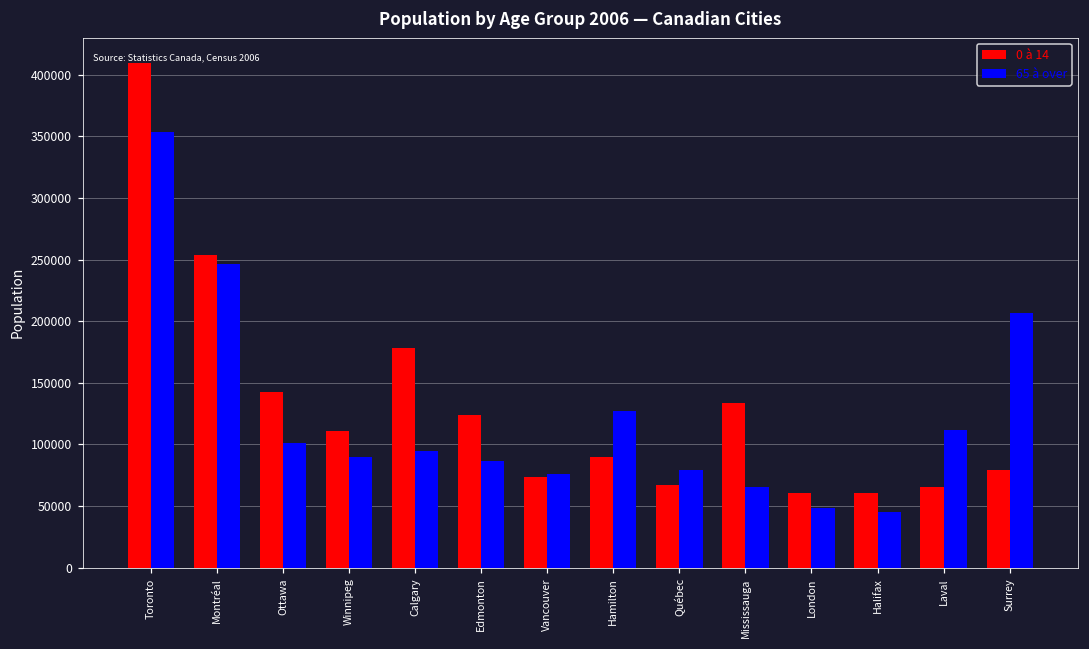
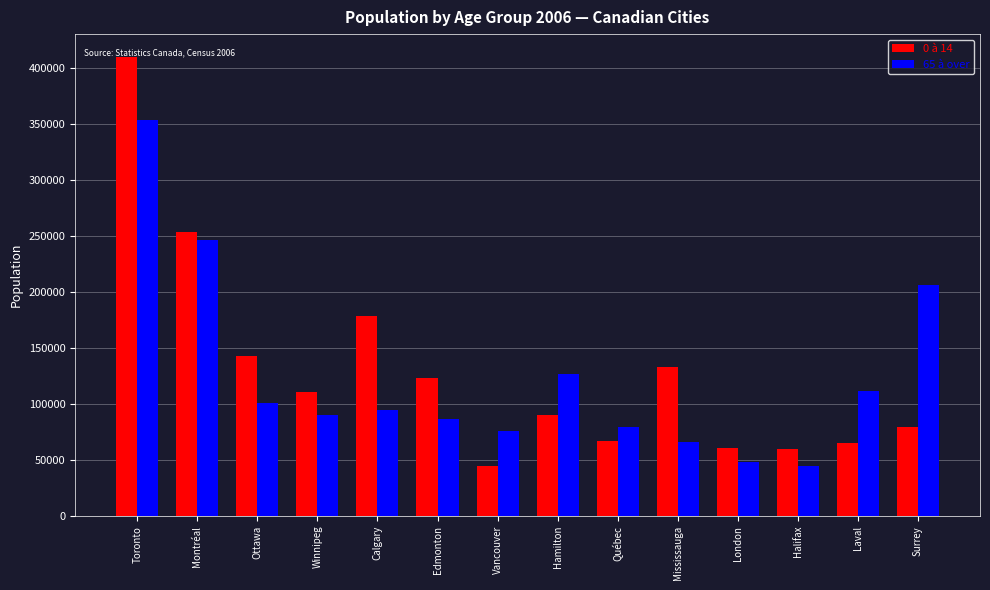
0 à 14, Vancouver: 74000 -> 45000
